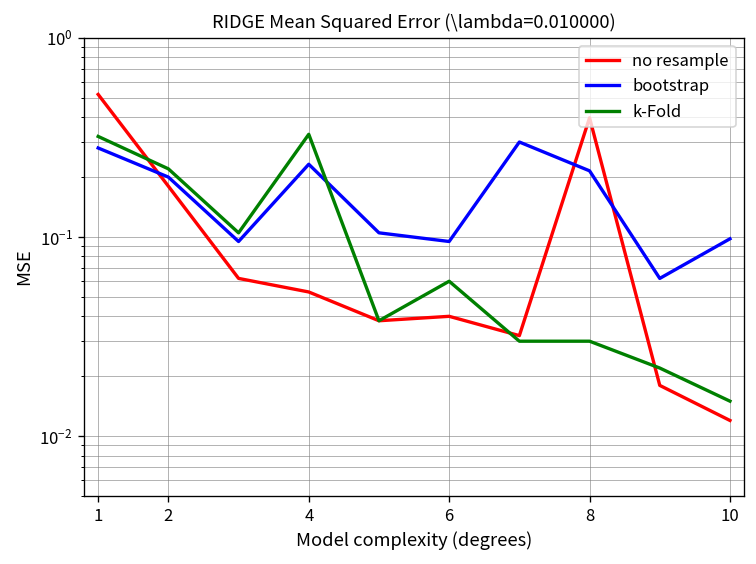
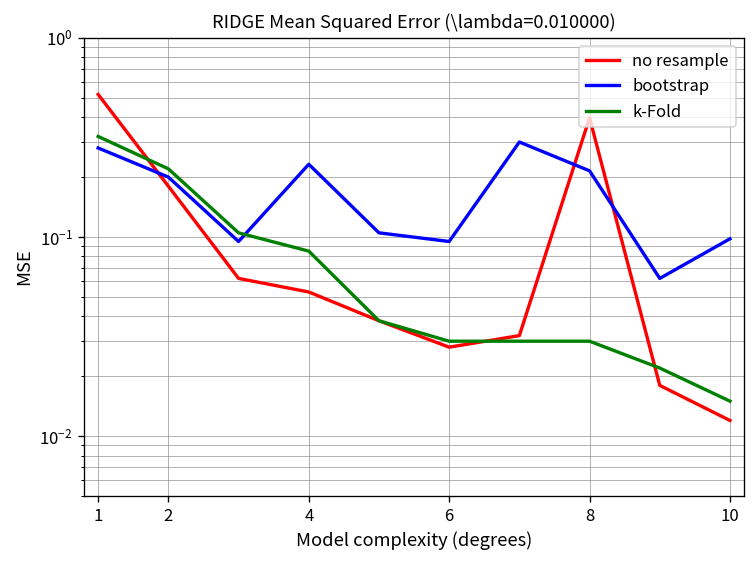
k-Fold, 4: 0.33 -> 0.09
no resample, 6: 0.040 -> 0.028
k-Fold, 6: 0.06 -> 0.03
